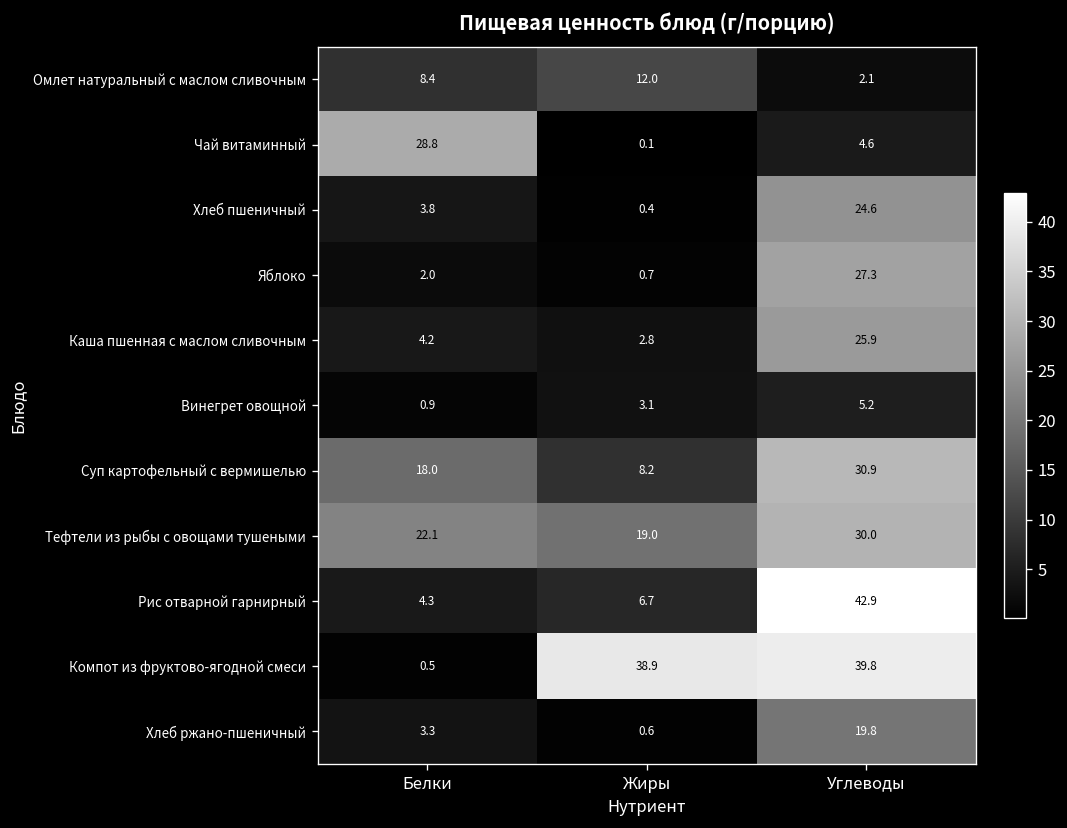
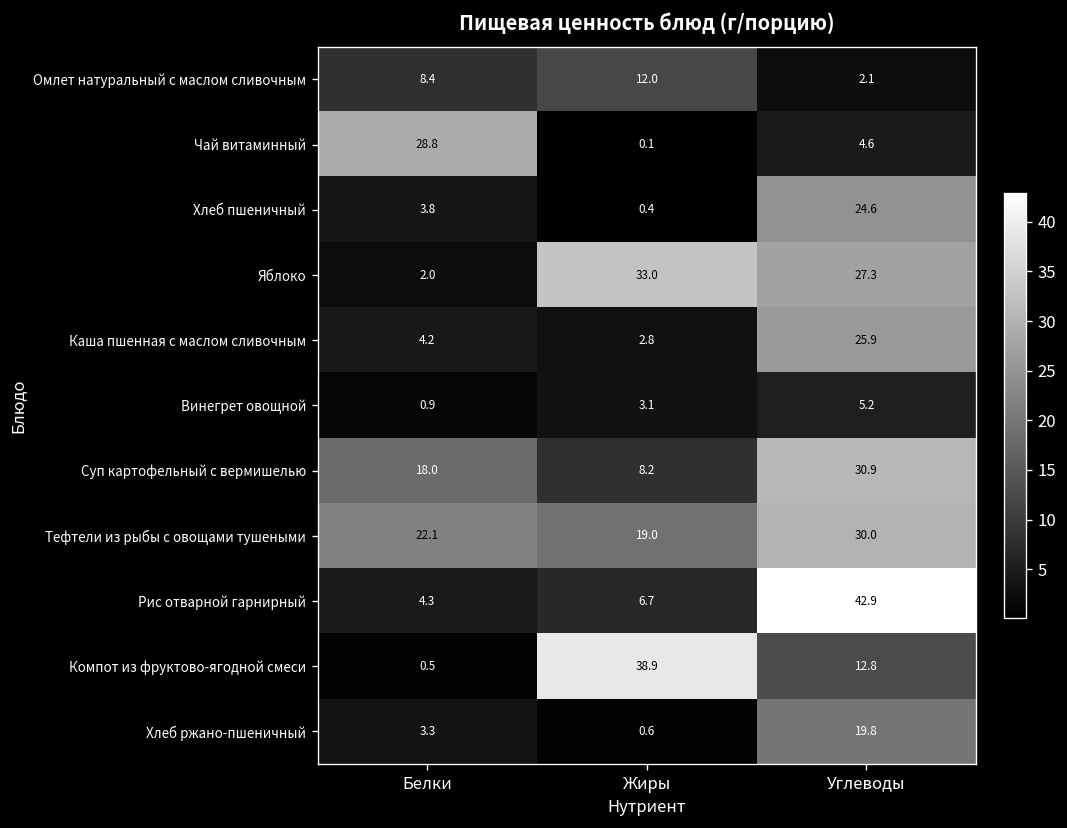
Яблоко, Жиры: 0.7 -> 33.0
Компот из фруктово-ягодной смеси, Углеводы: 39.8 -> 12.8
